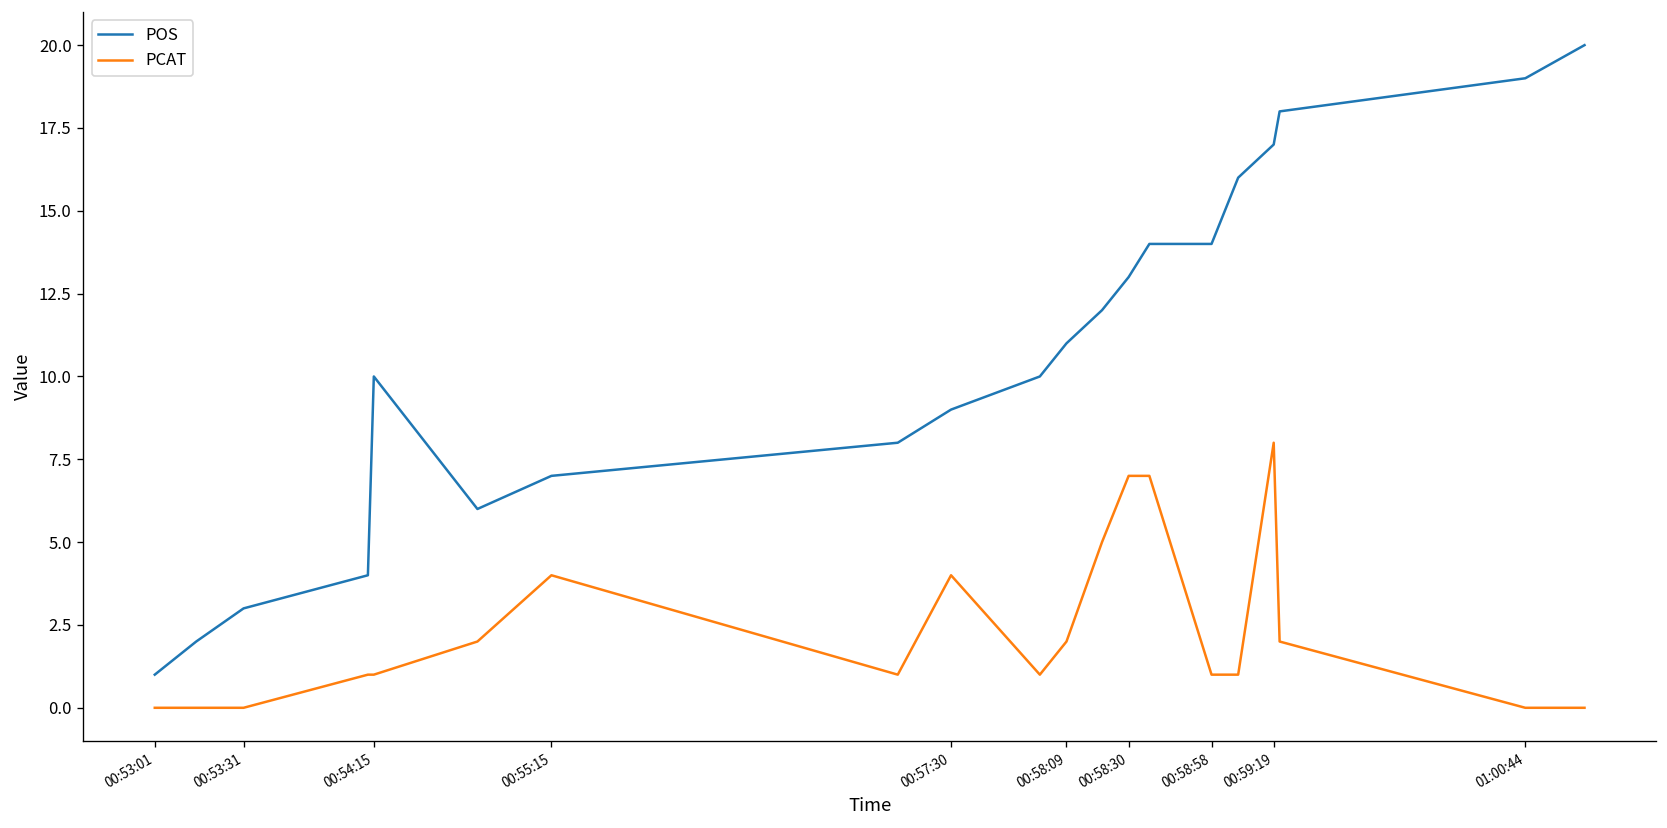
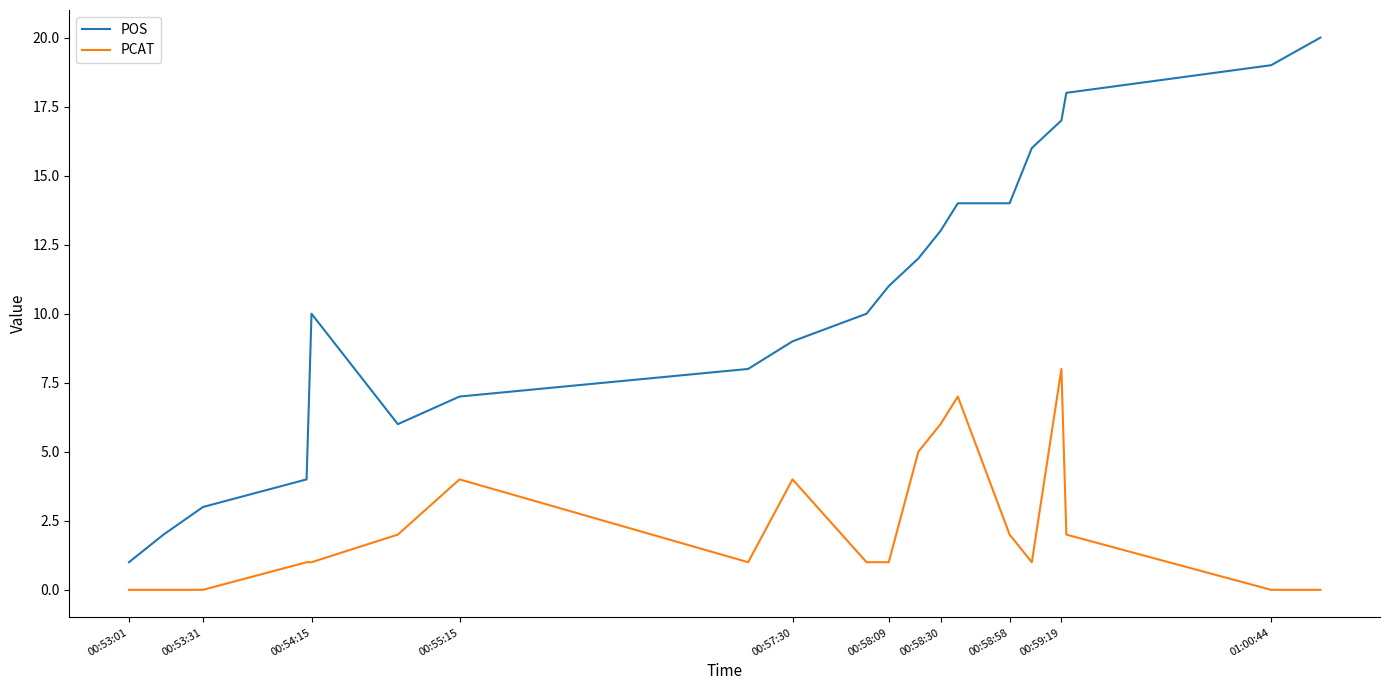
PCAT, 00:58:09: 2 -> 1
PCAT, 00:58:30: 7 -> 6
PCAT, 00:58:58: 1 -> 2
